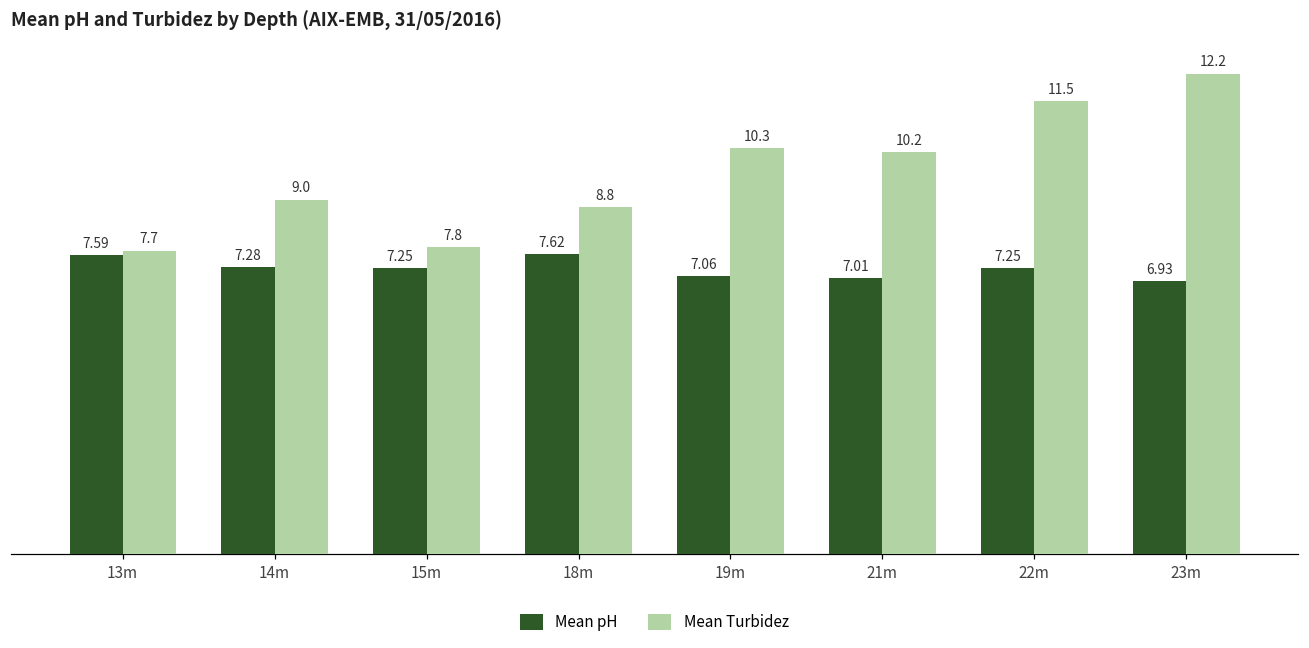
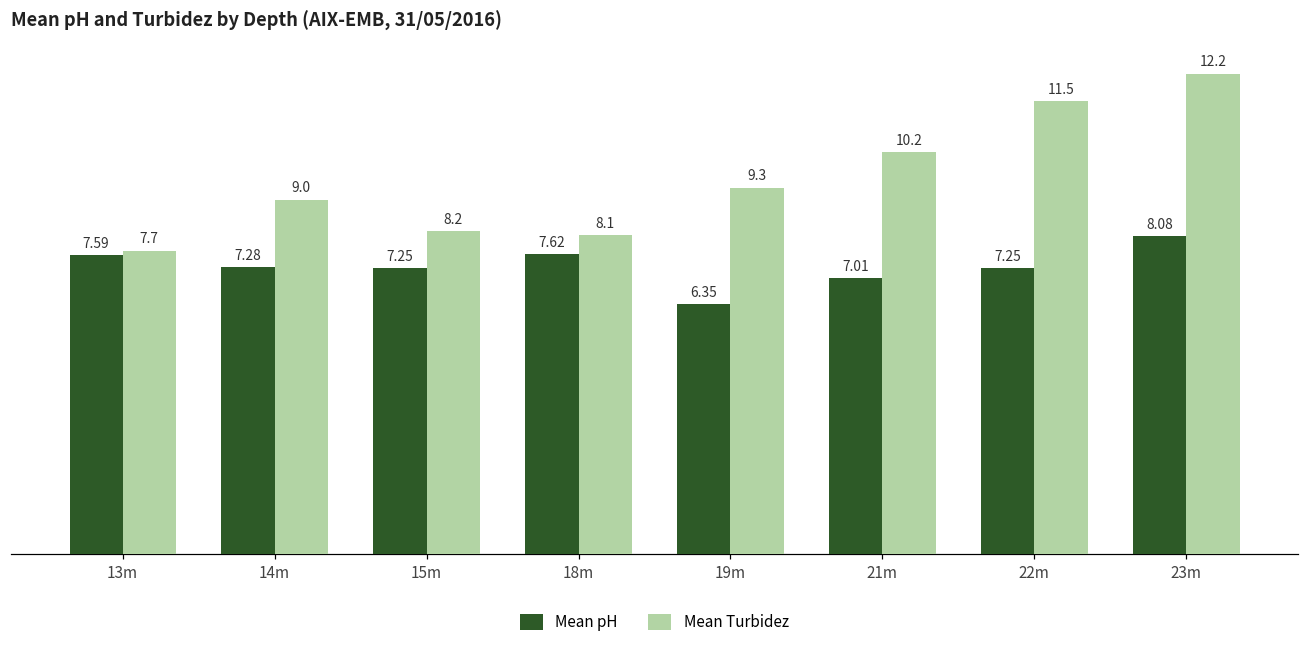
Mean Turbidez, 15m: 7.8 -> 8.2
Mean Turbidez, 18m: 8.8 -> 8.1
Mean pH, 19m: 7.06 -> 6.35
Mean Turbidez, 19m: 10.3 -> 9.3
Mean pH, 23m: 6.93 -> 8.08
